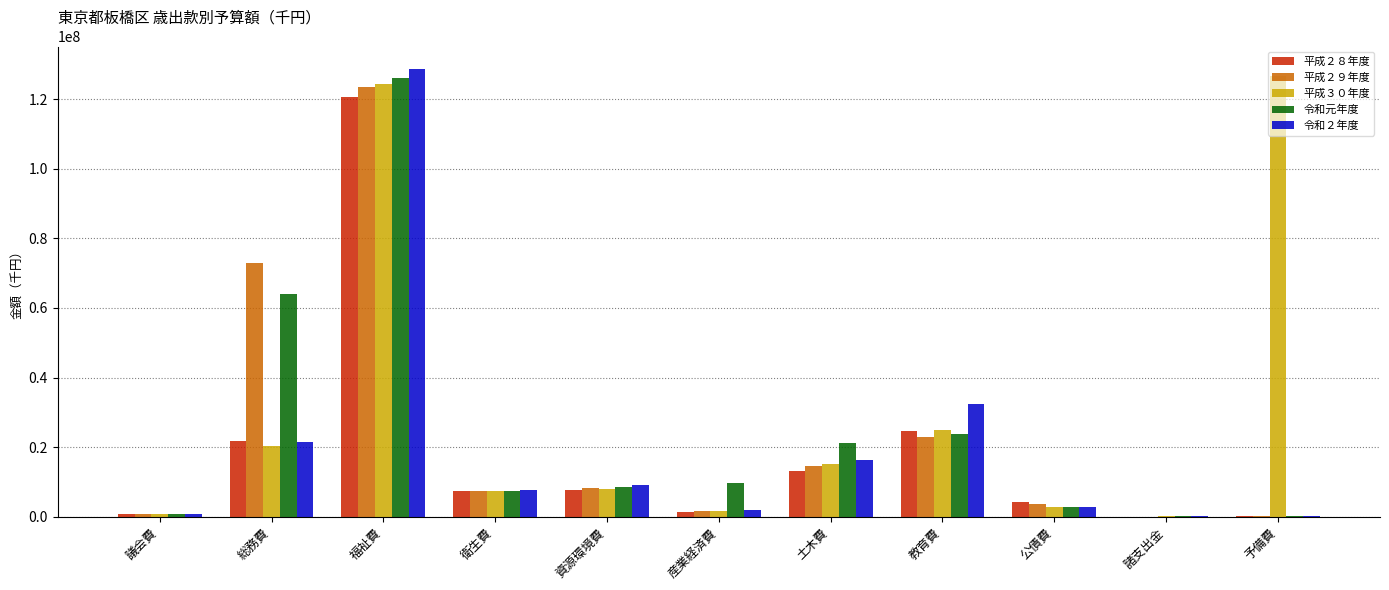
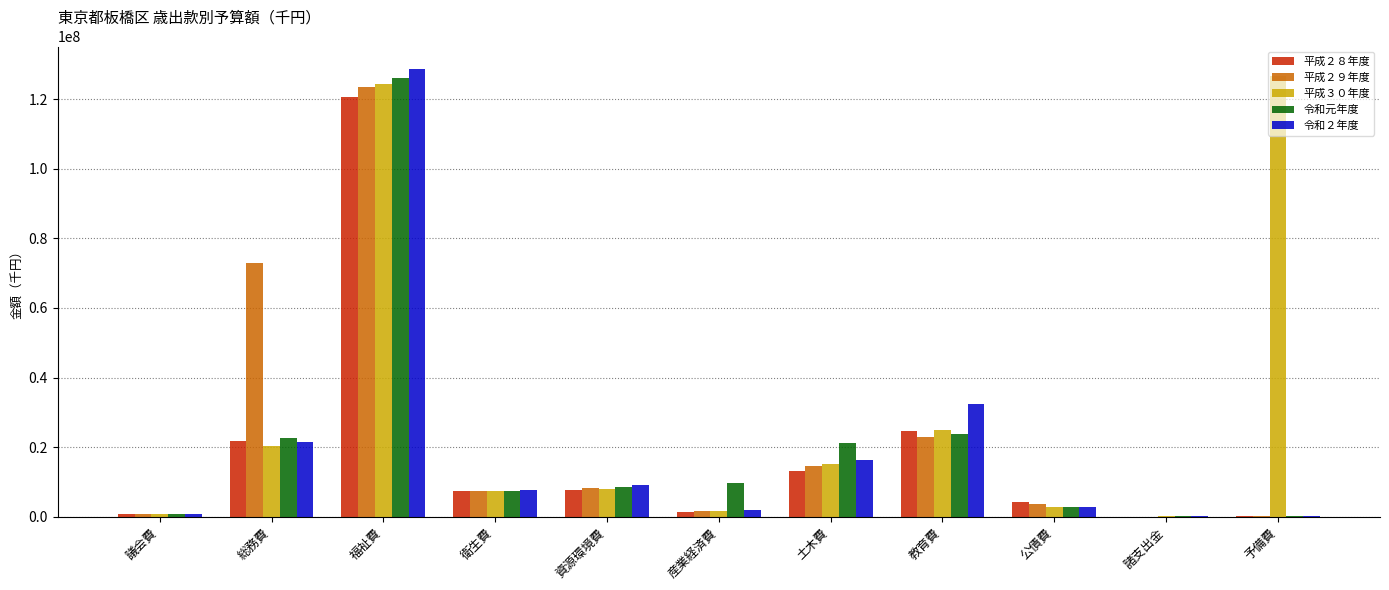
令和元年度, 総務費: 64000000 -> 23000000
